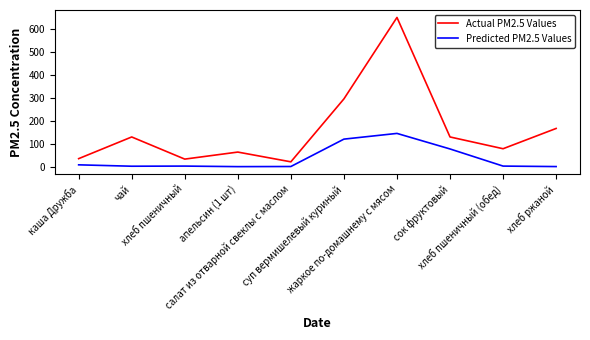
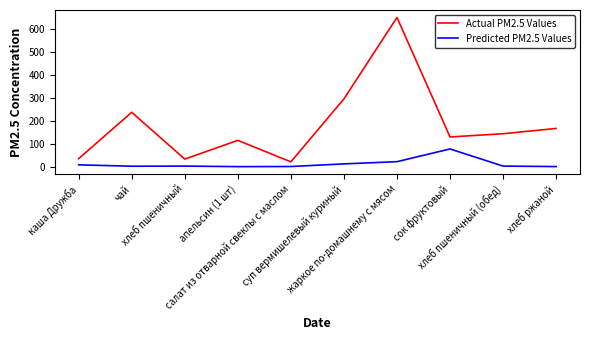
Actual PM2.5 Values, чай: 130 -> 240
Actual PM2.5 Values, апельсин (1 шт): 60 -> 120
Predicted PM2.5 Values, суп вермишелевый куриный: 120 -> 10
Predicted PM2.5 Values, жаркое по-домашнему с мясом: 150 -> 20
Actual PM2.5 Values, хлеб пшеничный (обед): 80 -> 140
